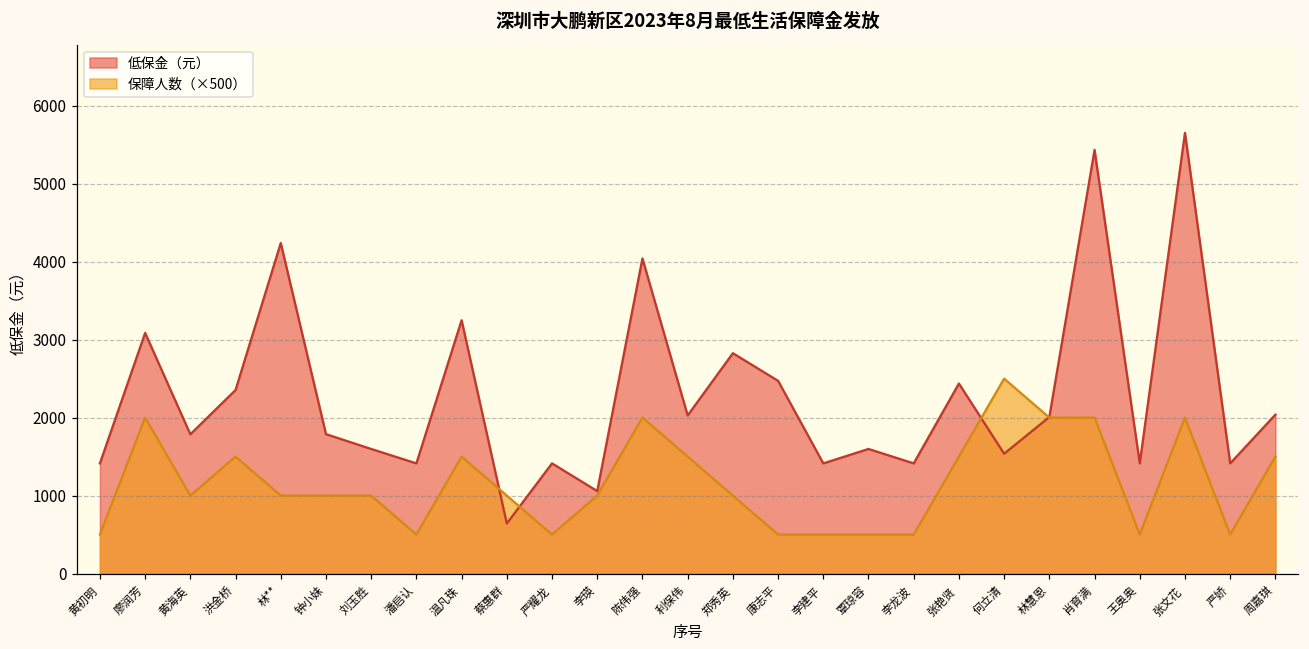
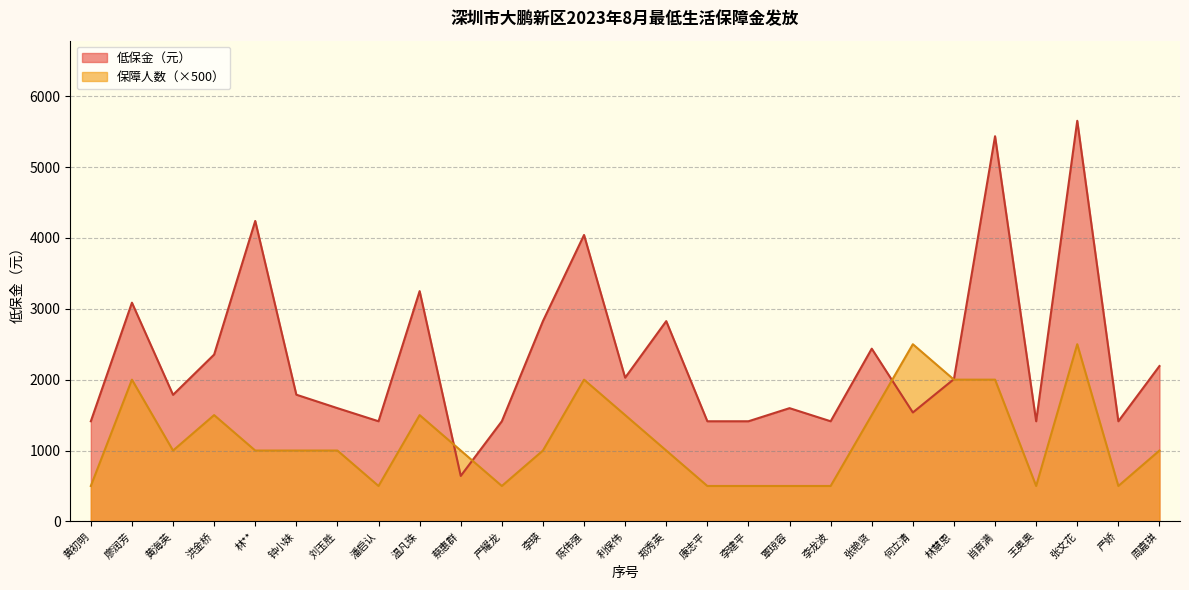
低保金（元）, 李瑛: 1100 -> 2800
低保金（元）, 康志平: 2500 -> 1400
保障人数（×500）, 张文花: 2000 -> 2500
低保金（元）, 周嘉琪: 2000 -> 2200
保障人数（×500）, 周嘉琪: 1500 -> 1000
